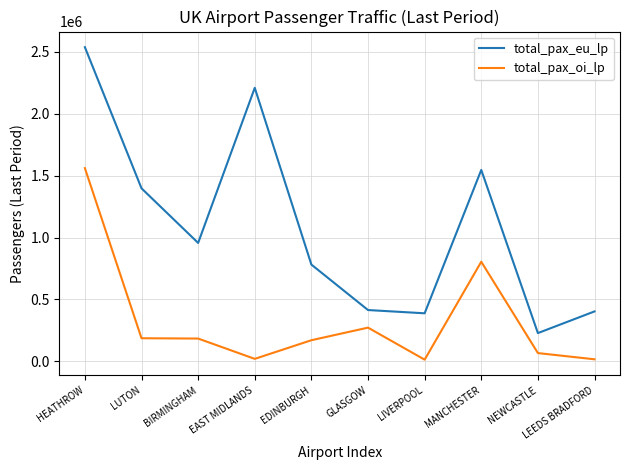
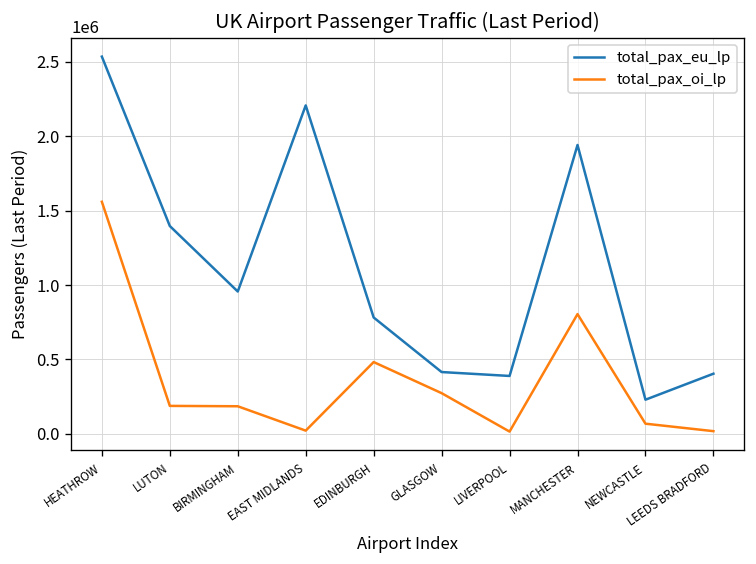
total_pax_oi_lp, EDINBURGH: 170000 -> 480000
total_pax_eu_lp, MANCHESTER: 1550000 -> 1940000
